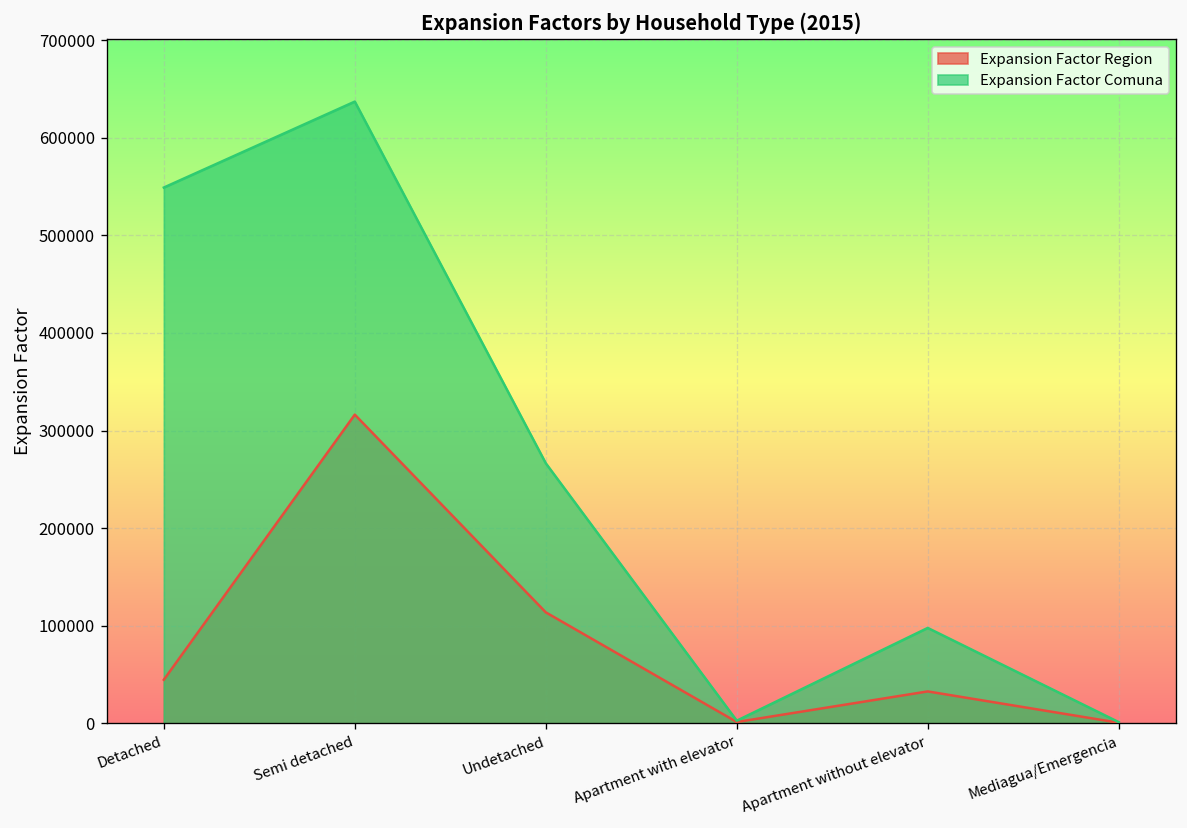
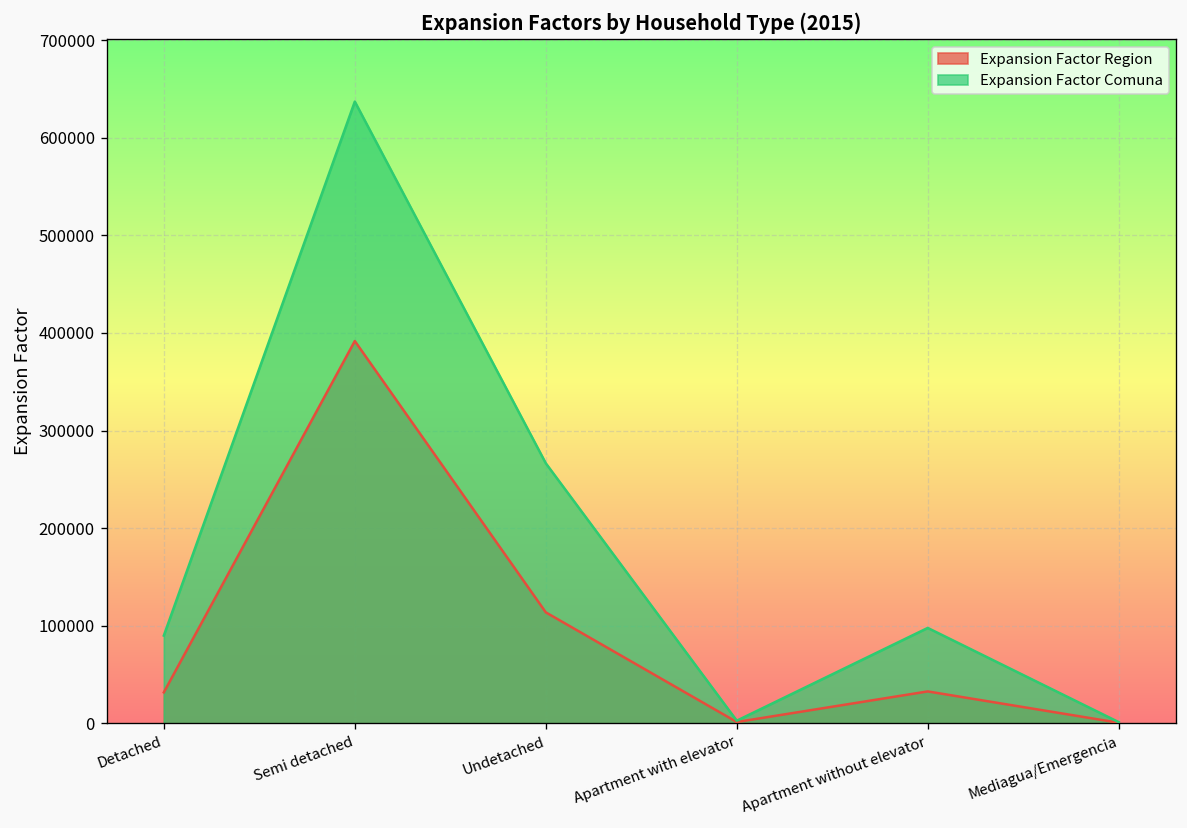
Expansion Factor Region, Detached: 40000 -> 30000
Expansion Factor Comuna, Detached: 550000 -> 90000
Expansion Factor Region, Semi detached: 320000 -> 390000
